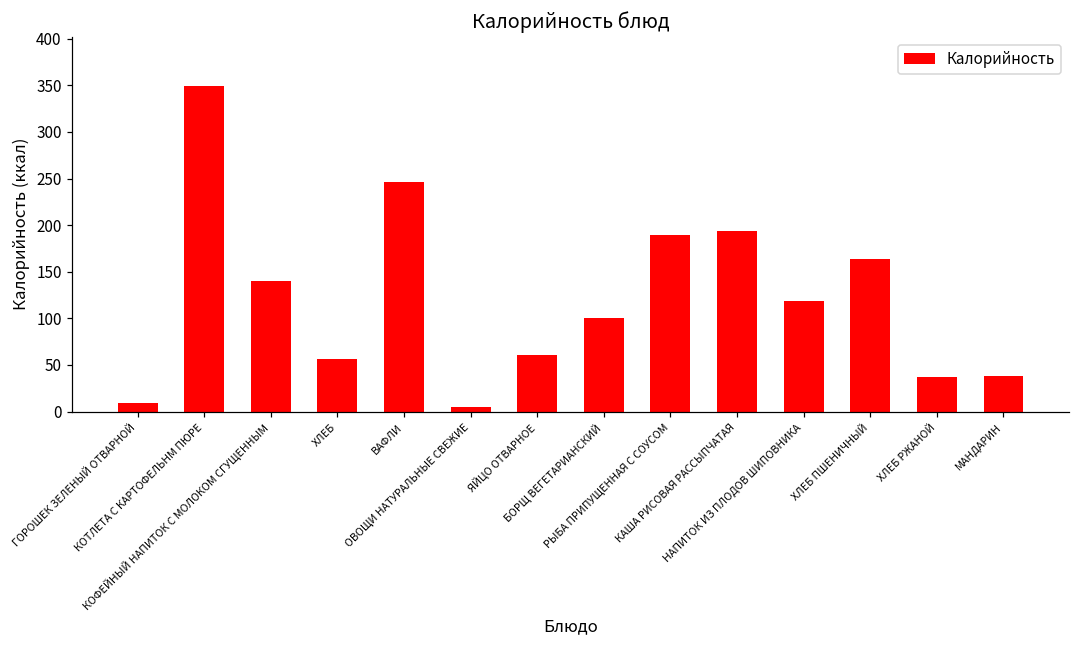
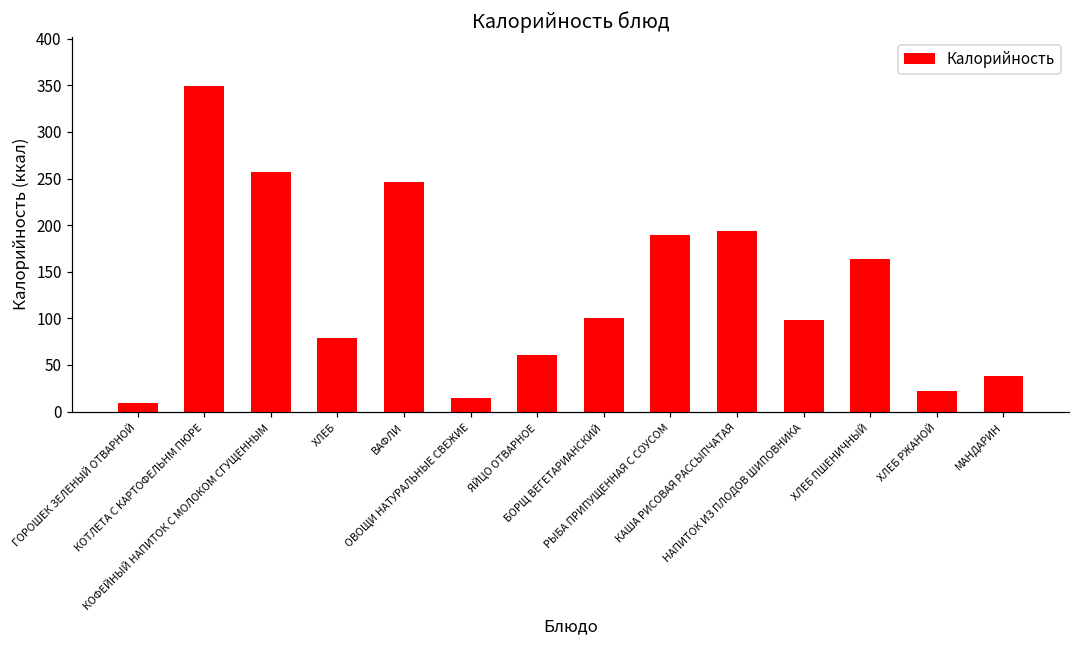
КОФЕЙНЫЙ НАПИТОК С МОЛОКОМ СГУЩЕННЫМ: 140 -> 260
ХЛЕБ: 60 -> 80
ОВОЩИ НАТУРАЛЬНЫЕ СВЕЖИЕ: 0 -> 10
НАПИТОК ИЗ ПЛОДОВ ШИПОВНИКА: 120 -> 100
ХЛЕБ РЖАНОЙ: 40 -> 20
